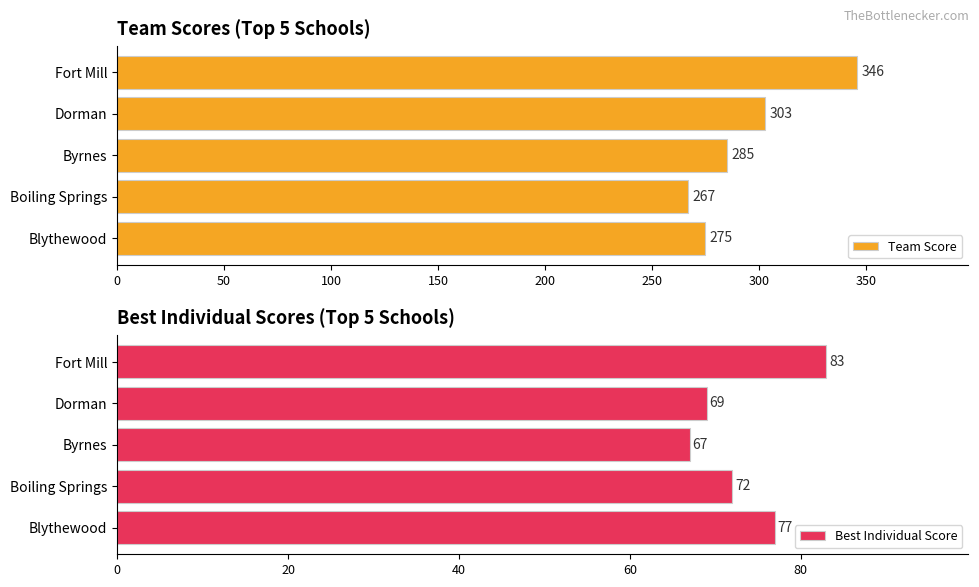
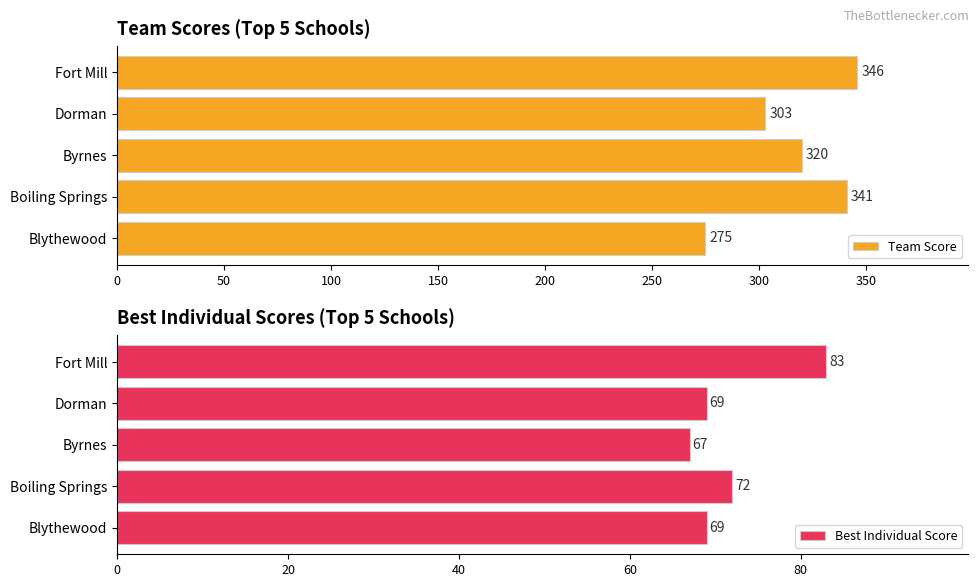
Team Scores (Top 5 Schools), Byrnes: 285 -> 320
Team Scores (Top 5 Schools), Boiling Springs: 267 -> 341
Best Individual Scores (Top 5 Schools), Blythewood: 77 -> 69
